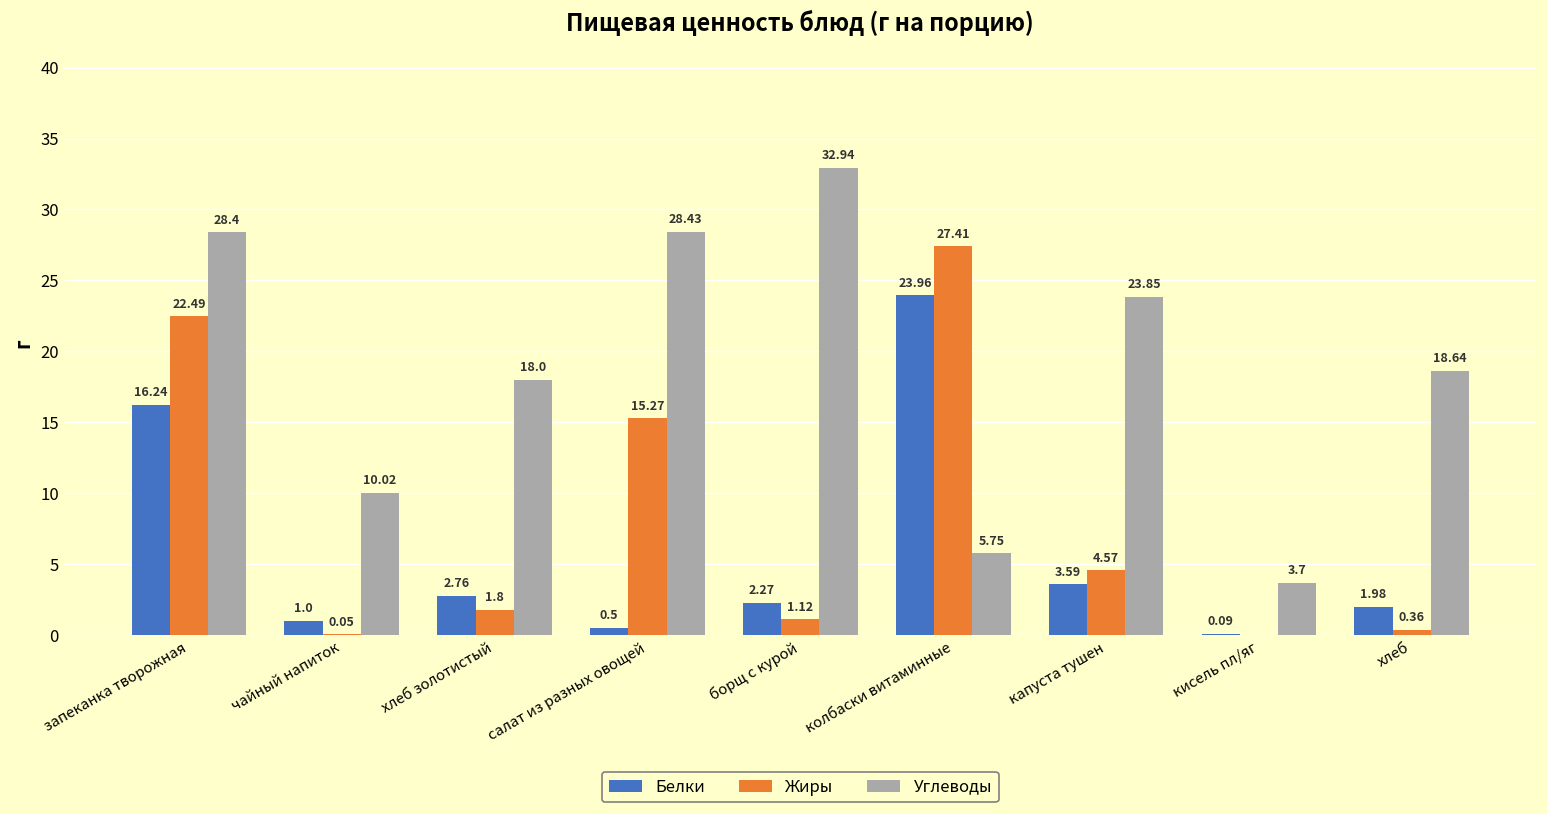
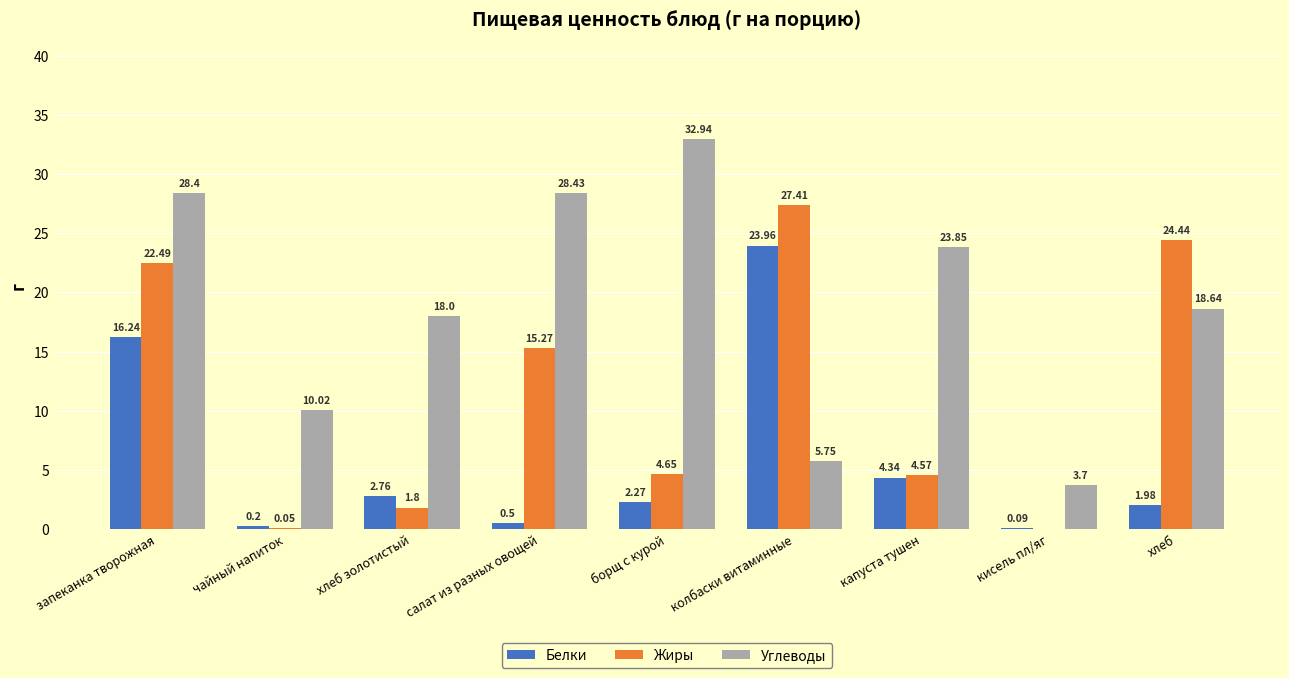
Белки, чайный напиток: 1.0 -> 0.2
Жиры, борщ с курой: 1.12 -> 4.65
Белки, капуста тушен: 3.59 -> 4.34
Жиры, хлеб: 0.36 -> 24.44
